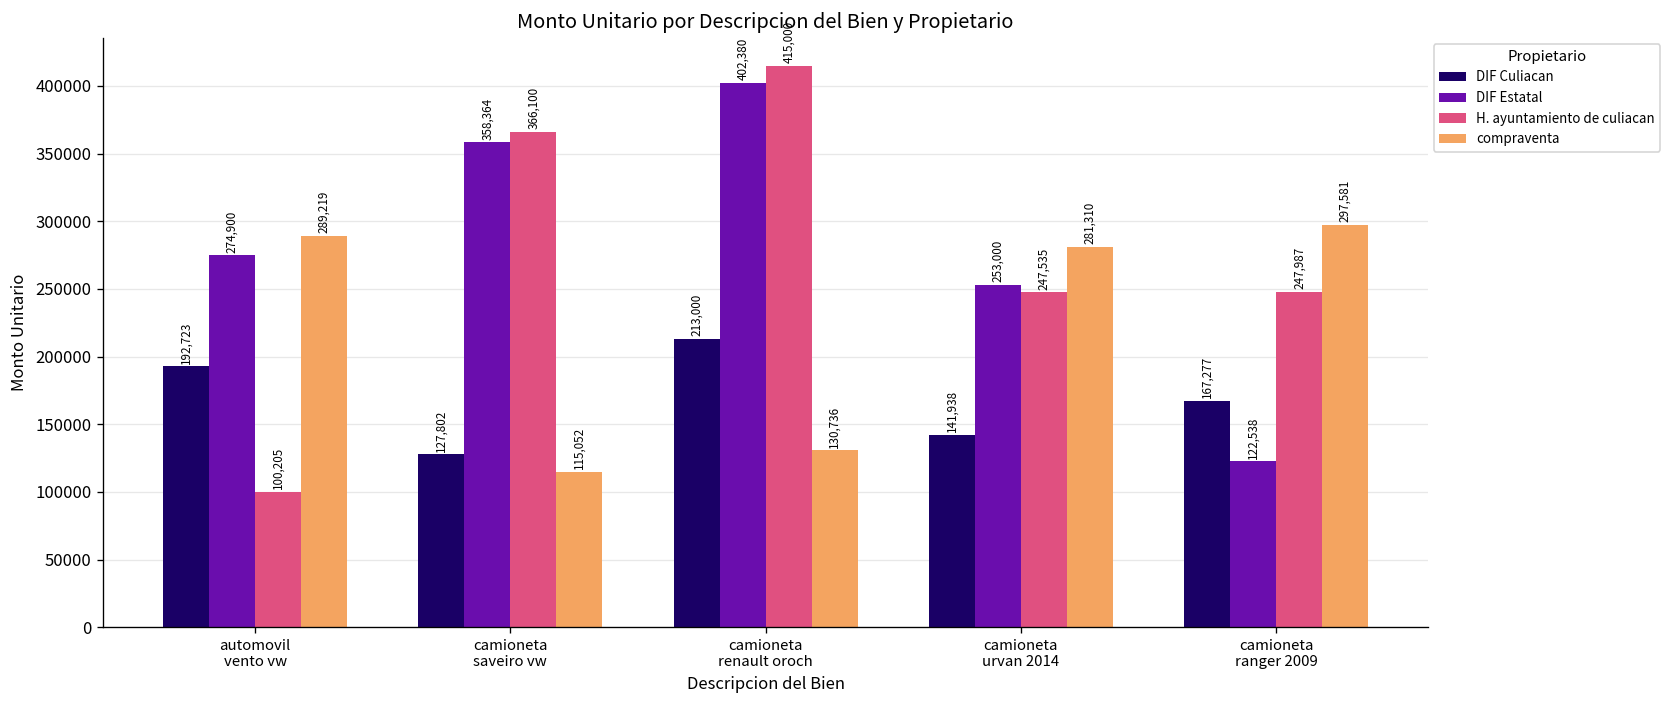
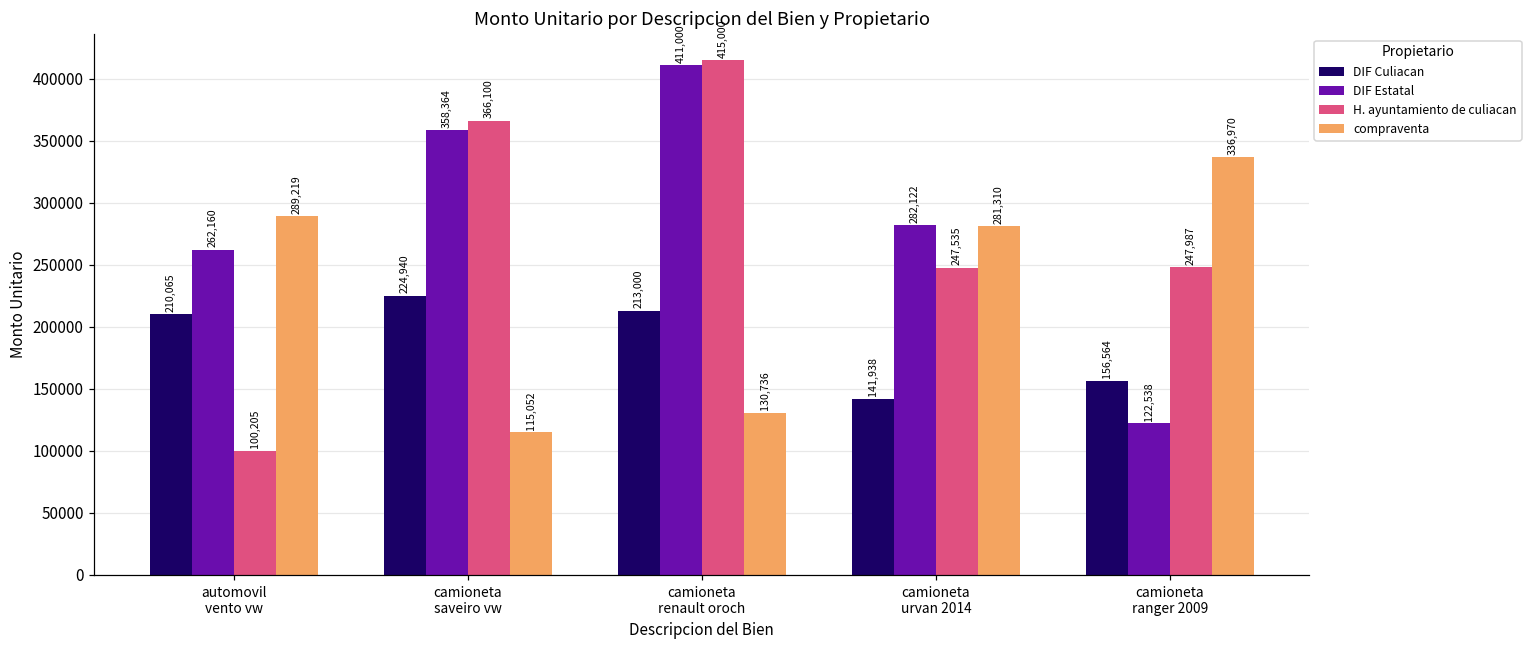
DIF Culiacan, automovil vento vw: 192,723 -> 210,065
DIF Estatal, automovil vento vw: 274,900 -> 262,160
DIF Culiacan, camioneta saveiro vw: 127,802 -> 224,940
DIF Estatal, camioneta renault oroch: 402,380 -> 411,000
DIF Estatal, camioneta urvan 2014: 253,000 -> 282,122
DIF Culiacan, camioneta ranger 2009: 167,277 -> 156,564
compraventa, camioneta ranger 2009: 297,581 -> 336,970
